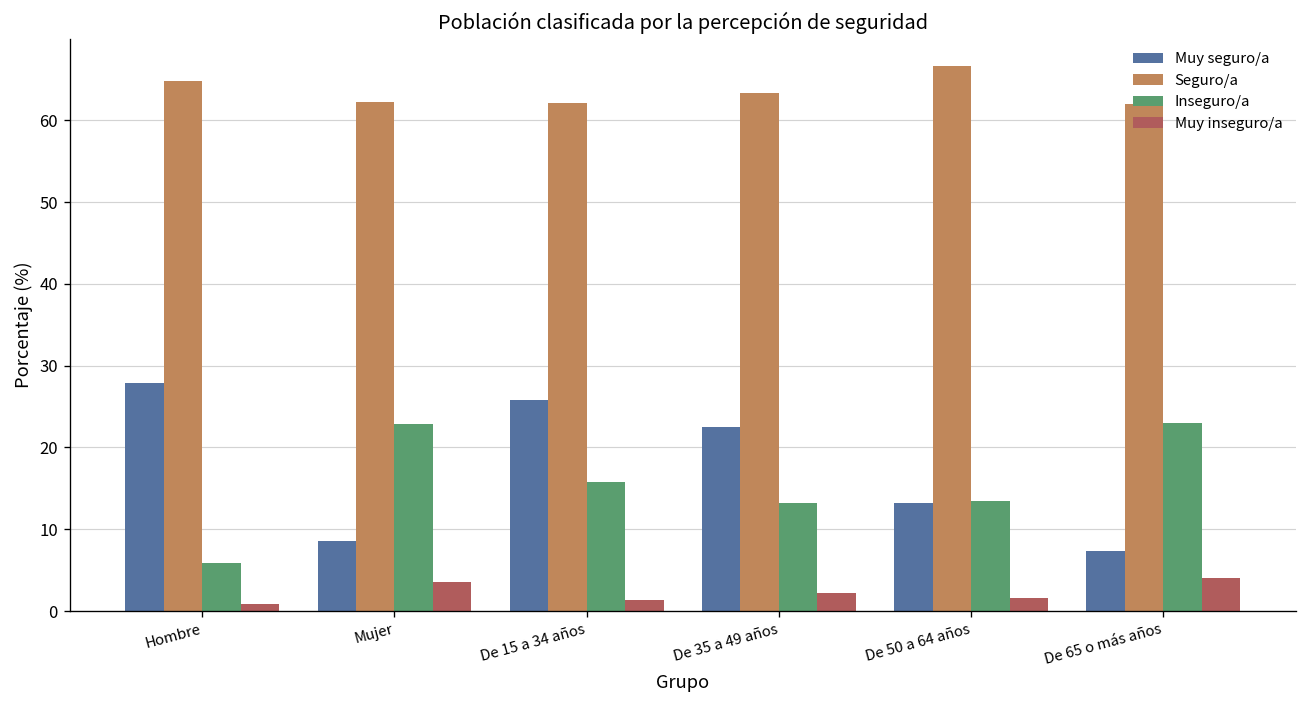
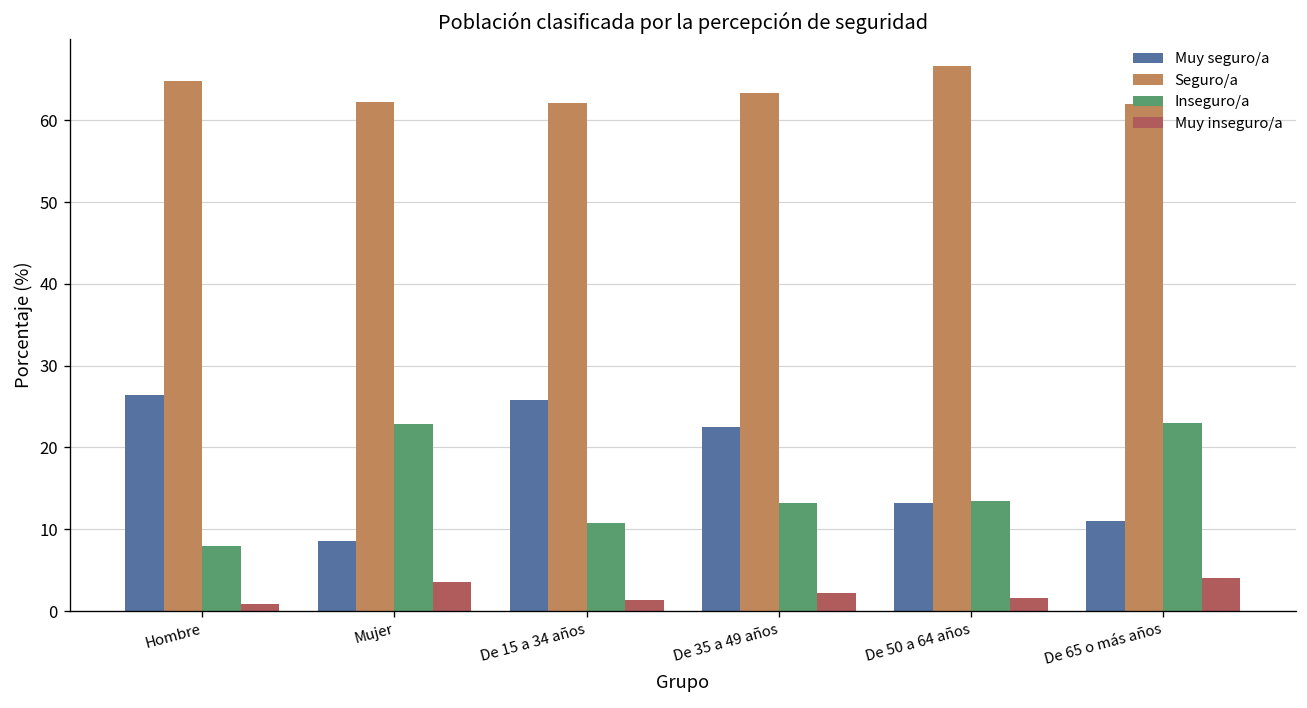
Muy seguro/a, Hombre: 28 -> 26
Inseguro/a, Hombre: 6 -> 8
Inseguro/a, De 15 a 34 años: 16 -> 11
Muy seguro/a, De 65 o más años: 7 -> 11
